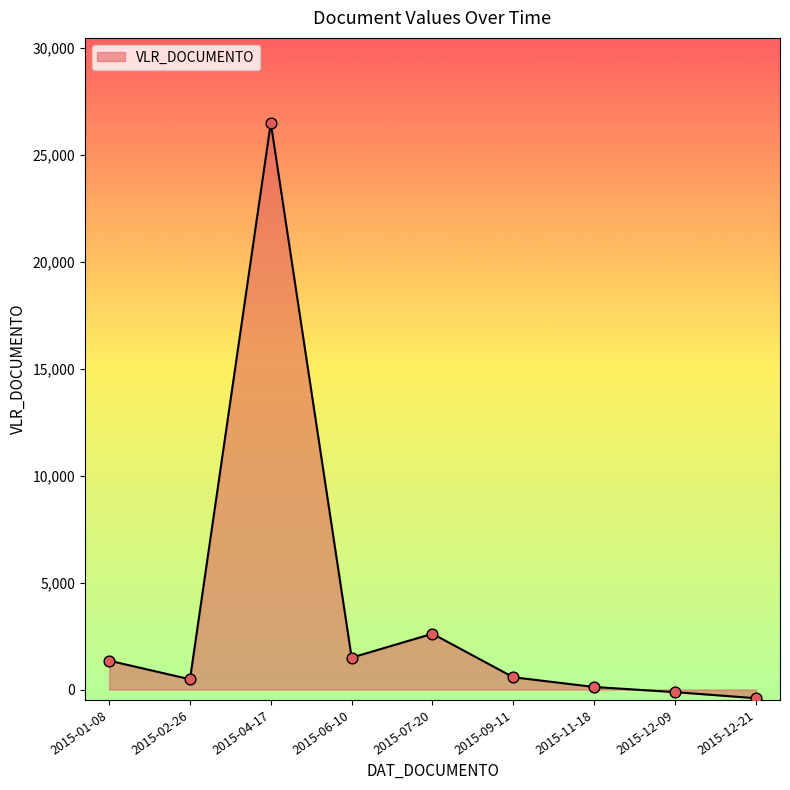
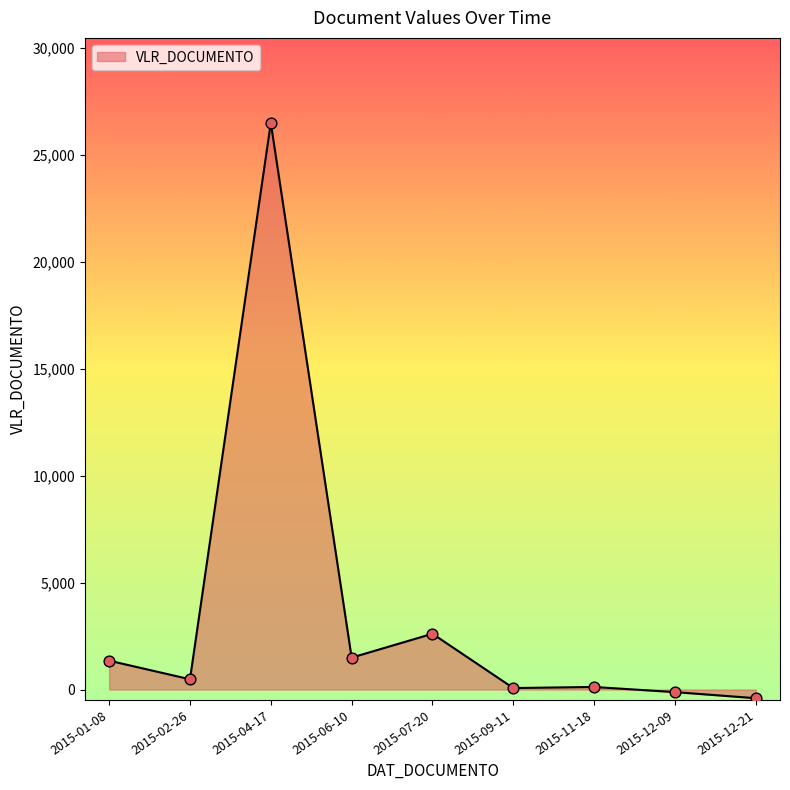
VLR_DOCUMENTO, 2015-09-11: 600 -> 100
